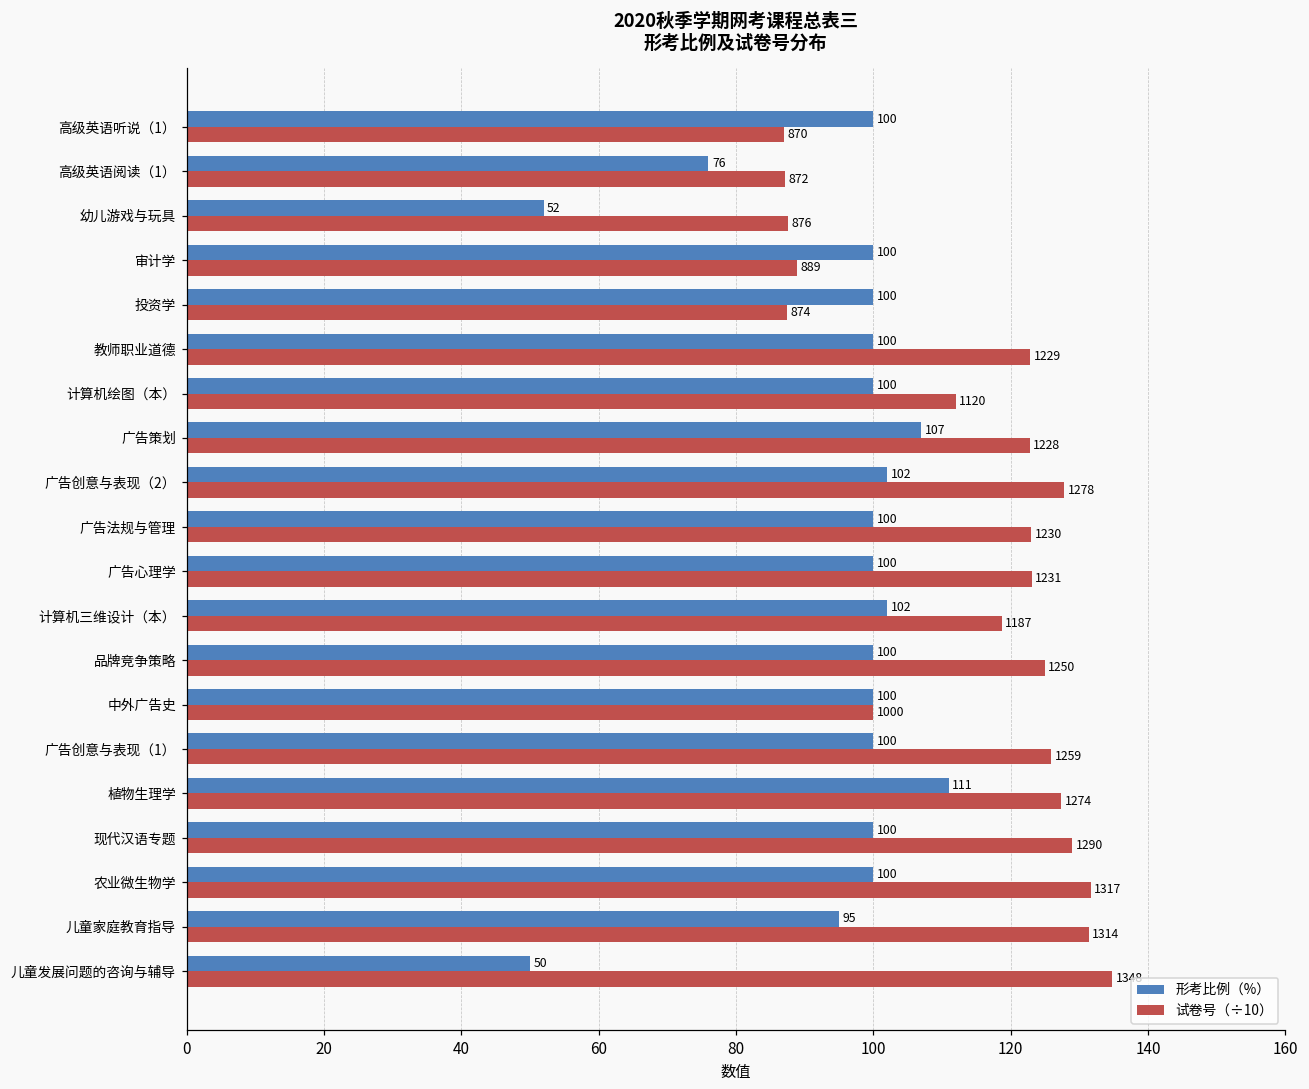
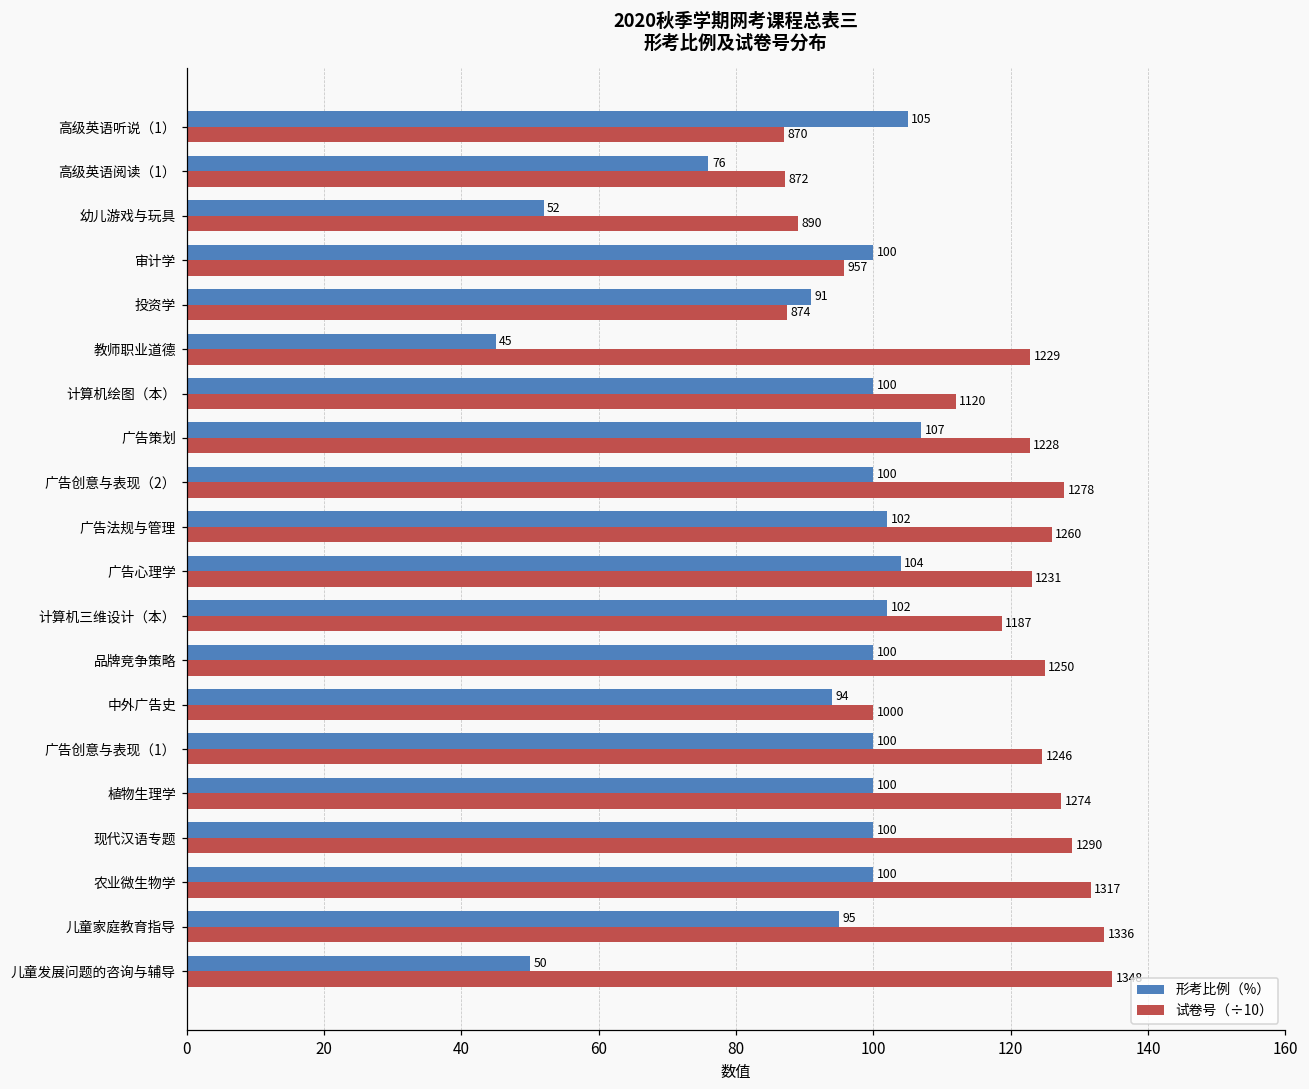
形考比例（%）, 高级英语听说（1）: 100 -> 105
试卷号（÷10）, 幼儿游戏与玩具: 876 -> 890
试卷号（÷10）, 审计学: 889 -> 957
形考比例（%）, 投资学: 100 -> 91
形考比例（%）, 教师职业道德: 100 -> 45
形考比例（%）, 广告创意与表现（2）: 102 -> 100
形考比例（%）, 广告法规与管理: 100 -> 102
试卷号（÷10）, 广告法规与管理: 1230 -> 1260
形考比例（%）, 广告心理学: 100 -> 104
形考比例（%）, 中外广告史: 100 -> 94
试卷号（÷10）, 广告创意与表现（1）: 1259 -> 1246
形考比例（%）, 植物生理学: 111 -> 100
试卷号（÷10）, 儿童家庭教育指导: 1314 -> 1336
